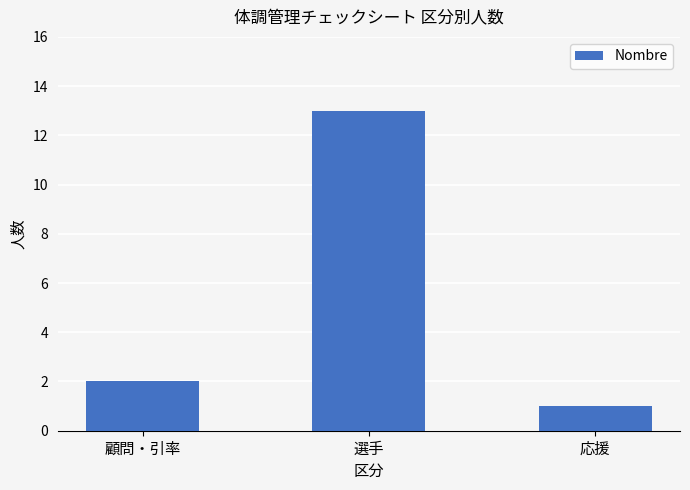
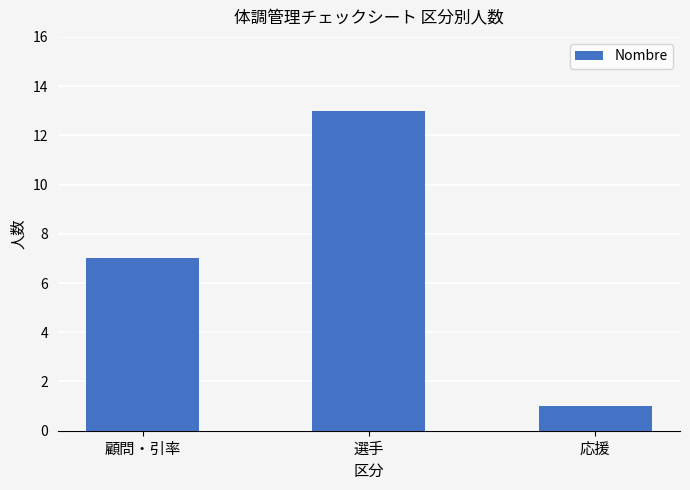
顧問・引率: 2 -> 7
